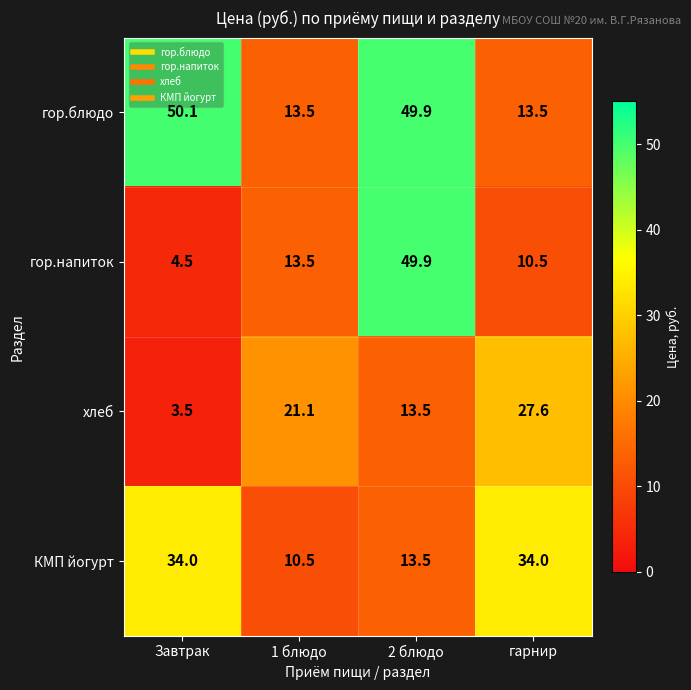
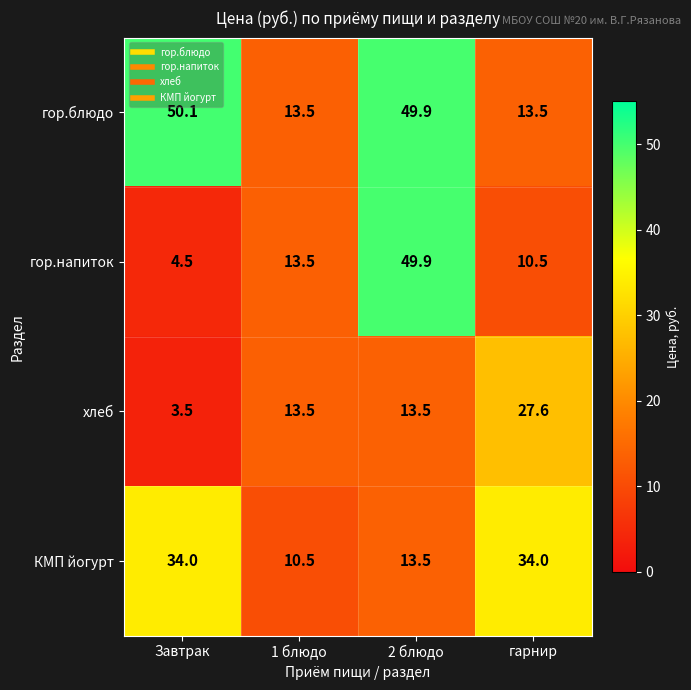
хлеб, 1 блюдо: 21.1 -> 13.5
